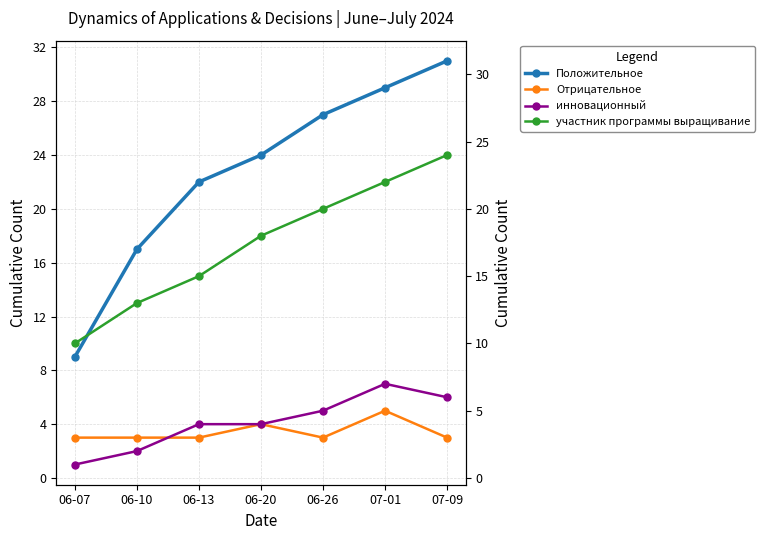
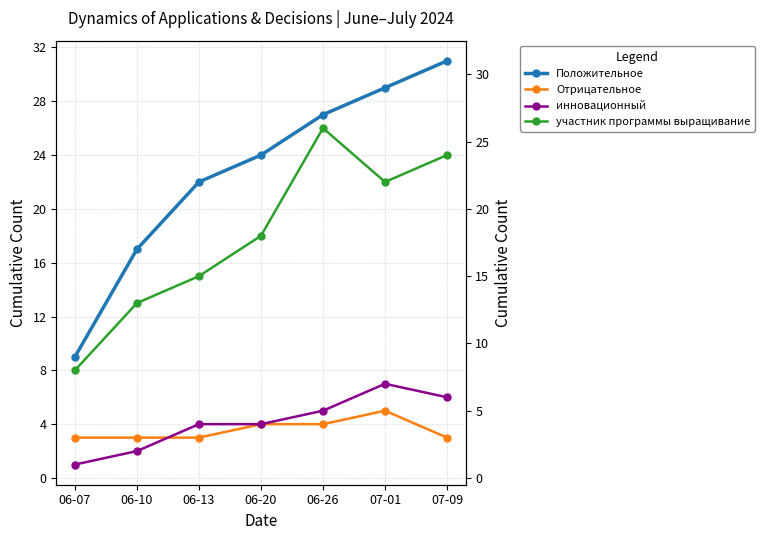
участник программы выращивание, 06-07: 10 -> 8
Отрицательное, 06-26: 3 -> 4
участник программы выращивание, 06-26: 20 -> 26
